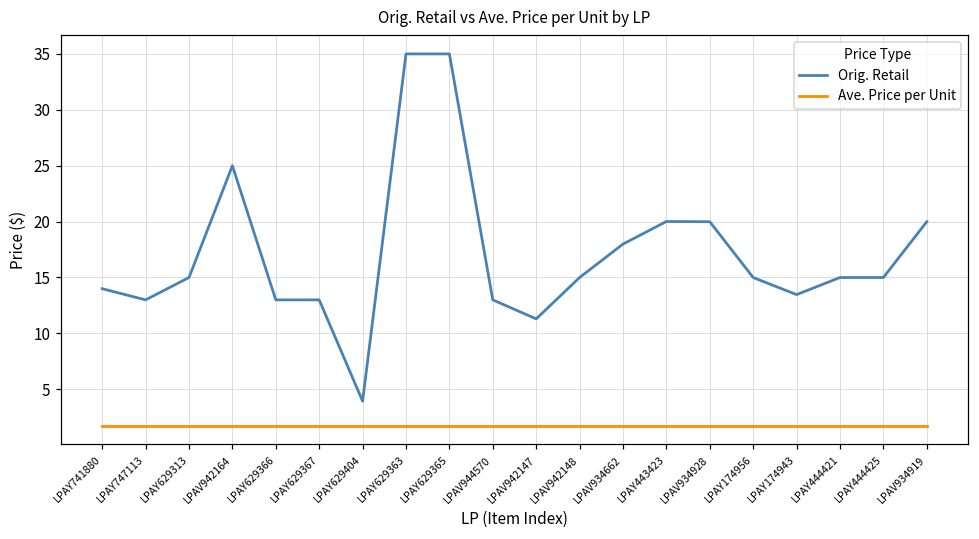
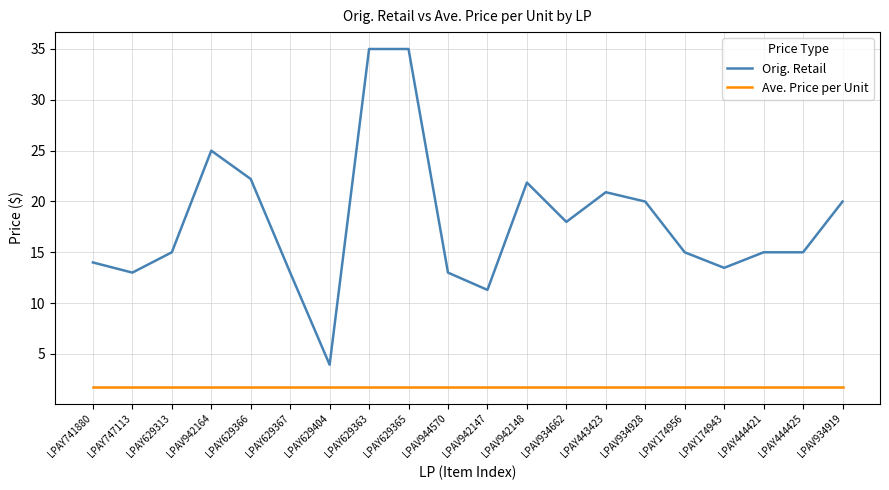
Orig. Retail, LPAY629366: 13.0 -> 22.2
Orig. Retail, LPAV942148: 15.0 -> 21.9
Orig. Retail, LPAY443423: 20.0 -> 20.9
